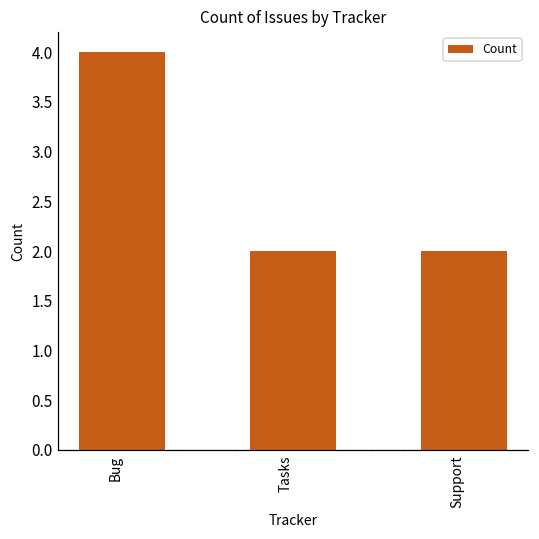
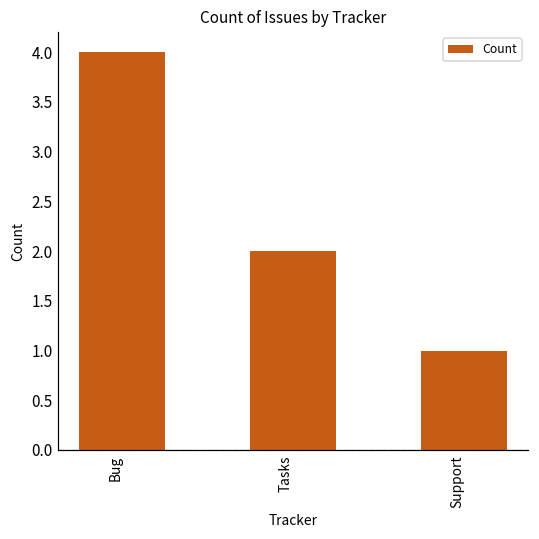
Support: 2 -> 1
